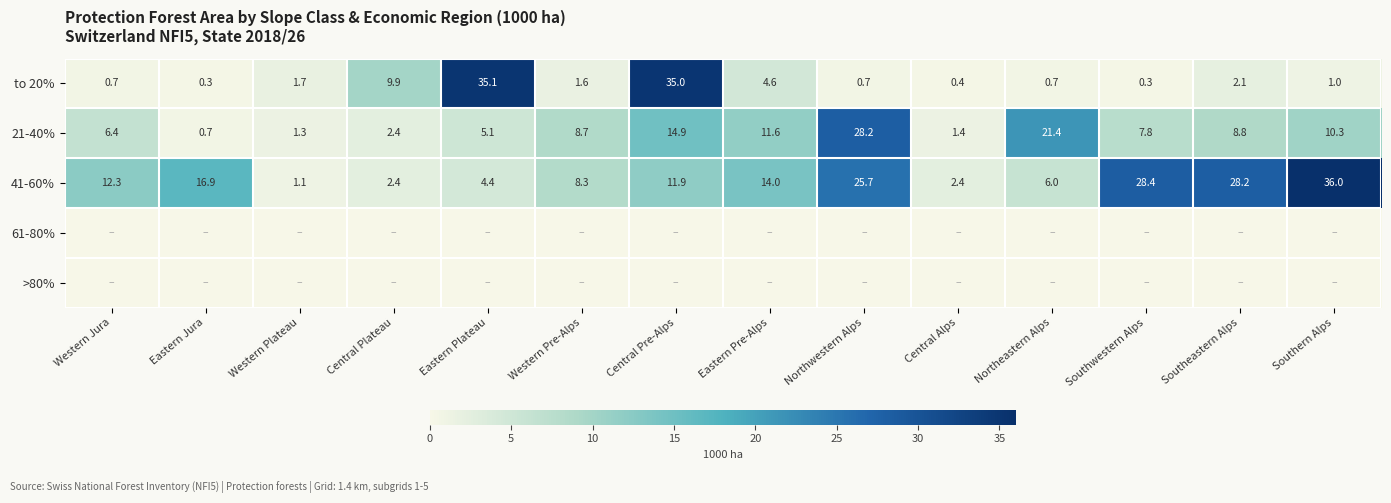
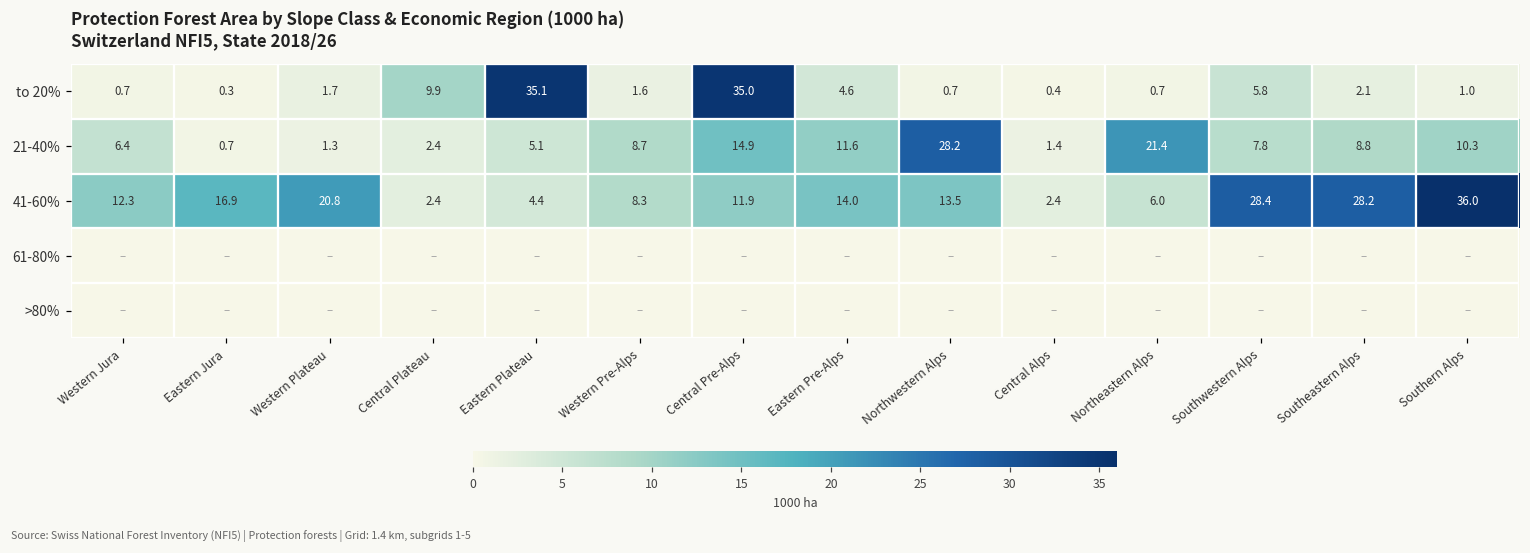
to 20%, Southwestern Alps: 0.3 -> 5.8
41-60%, Western Plateau: 1.1 -> 20.8
41-60%, Northwestern Alps: 25.7 -> 13.5
